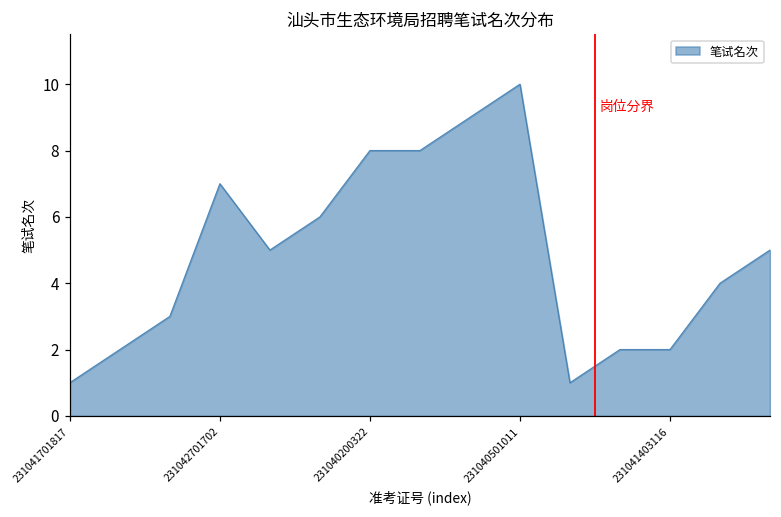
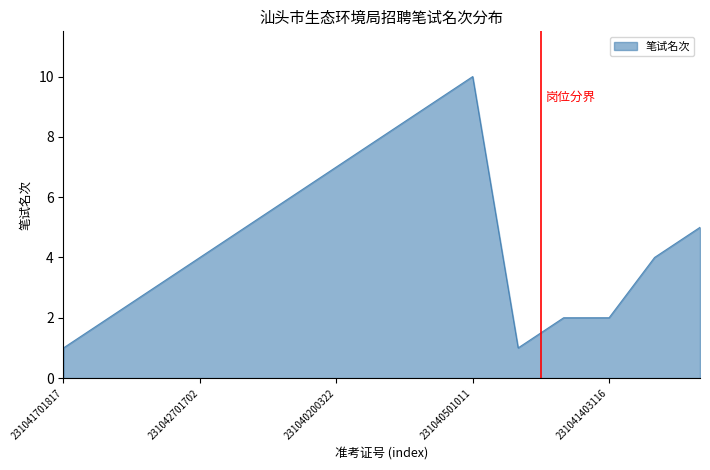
231042701702: 7 -> 4
231040200322: 8 -> 7
